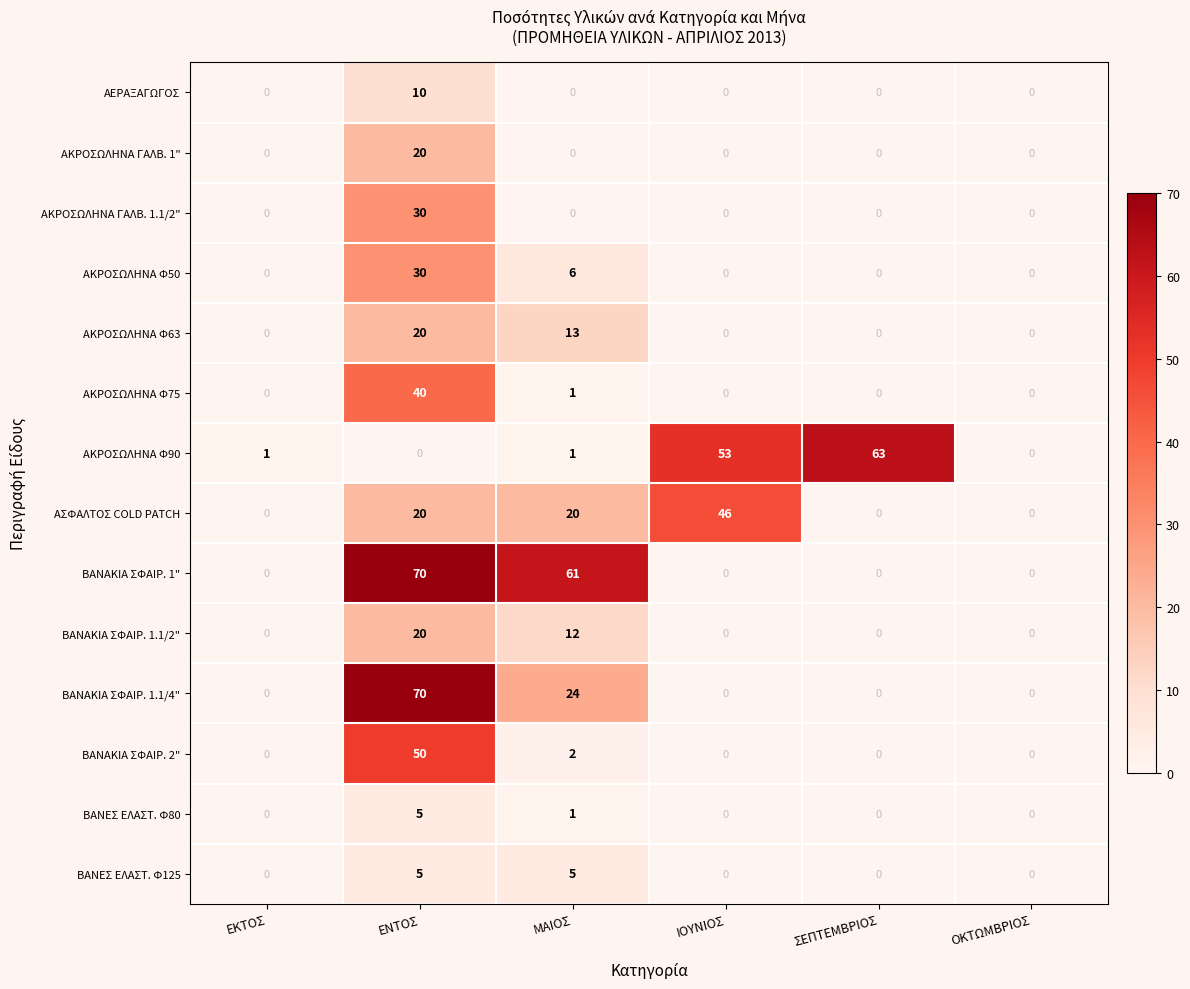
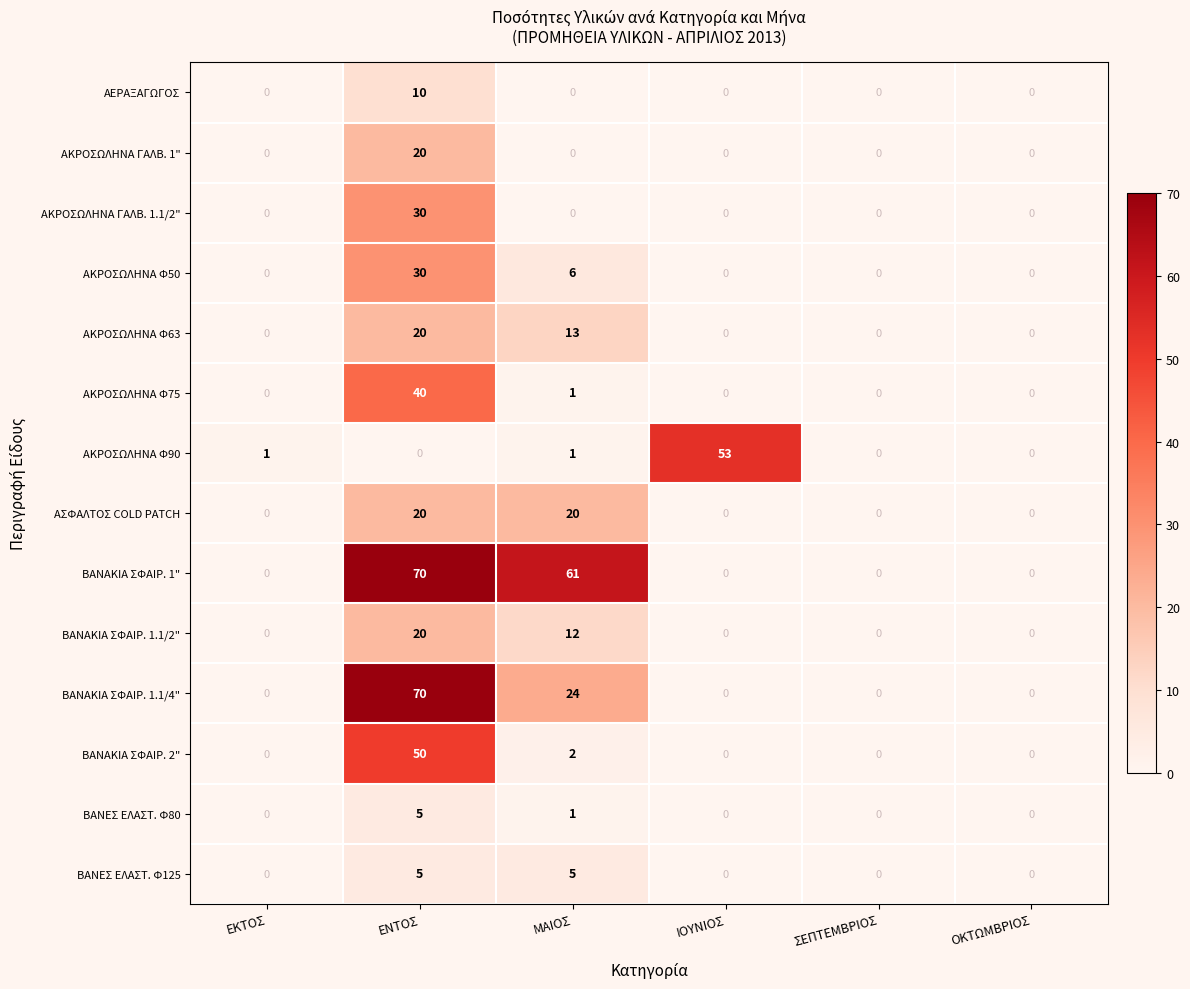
ΑΚΡΟΣΩΛΗΝΑ Φ90, ΣΕΠΤΕΜΒΡΙΟΣ: 63 -> 0
ΑΣΦΑΛΤΟΣ COLD PATCH, ΙΟΥΝΙΟΣ: 46 -> 0
